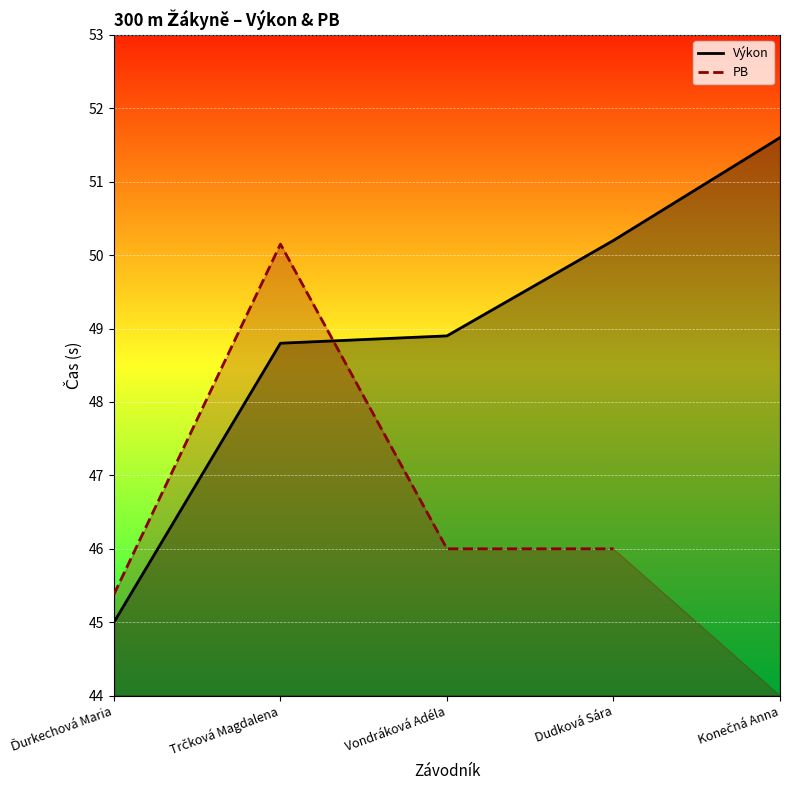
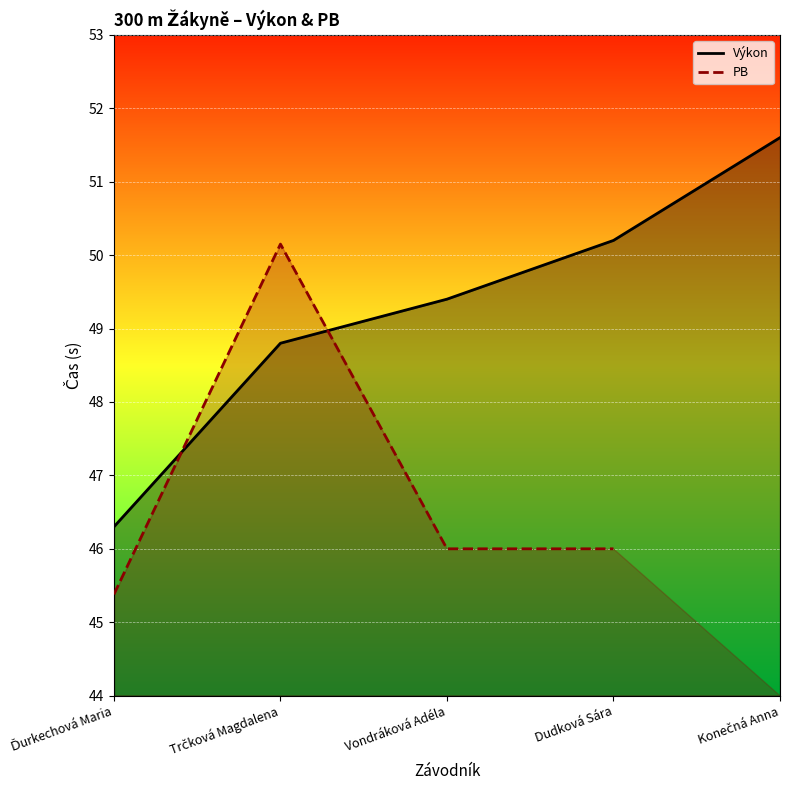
Výkon, Ďurkechová Maria: 45.0 -> 46.3
Výkon, Vondráková Adéla: 48.9 -> 49.4
